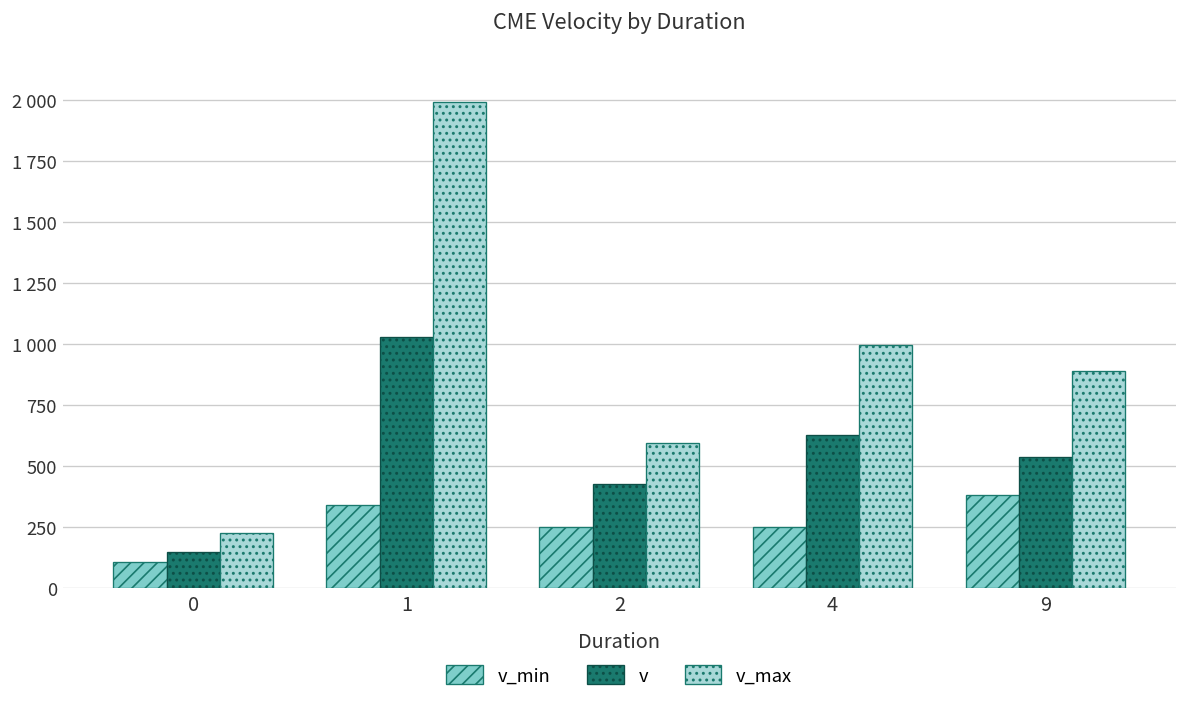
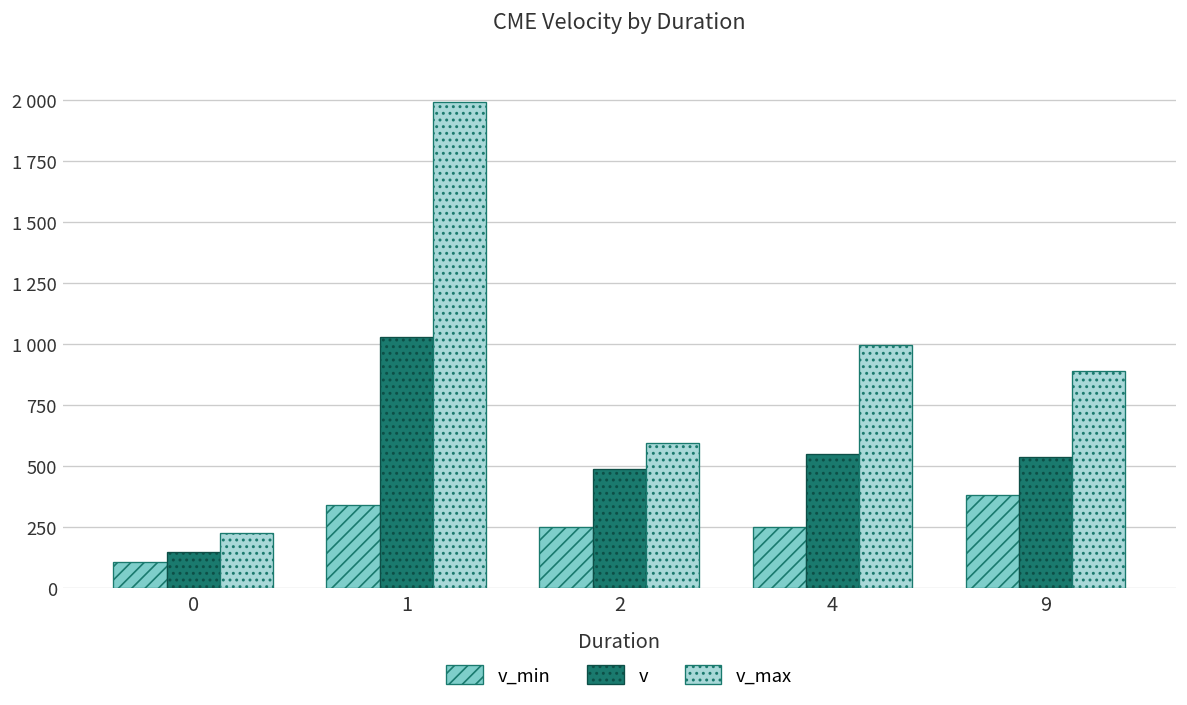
v, 2: 430 -> 490
v, 4: 630 -> 550
